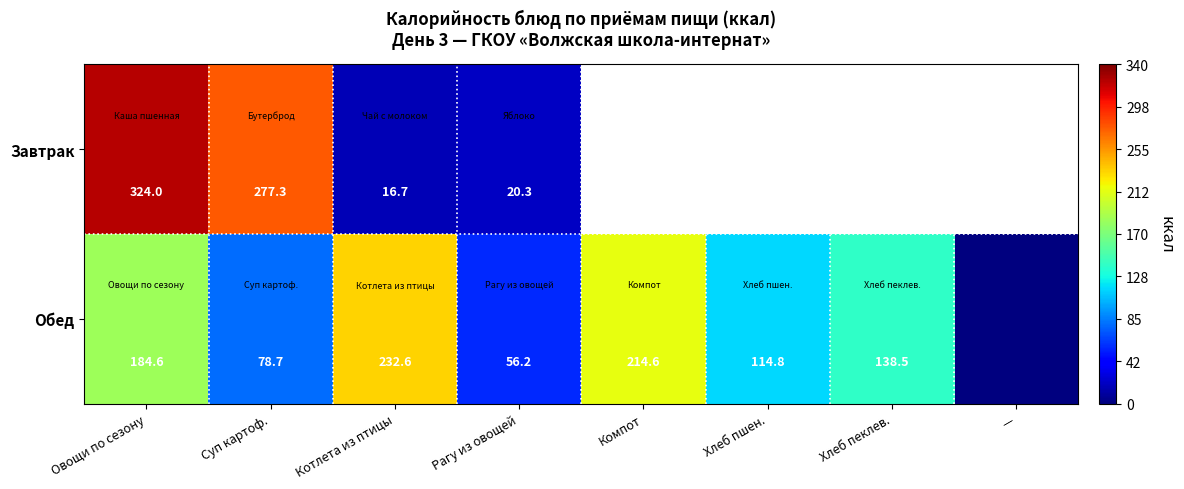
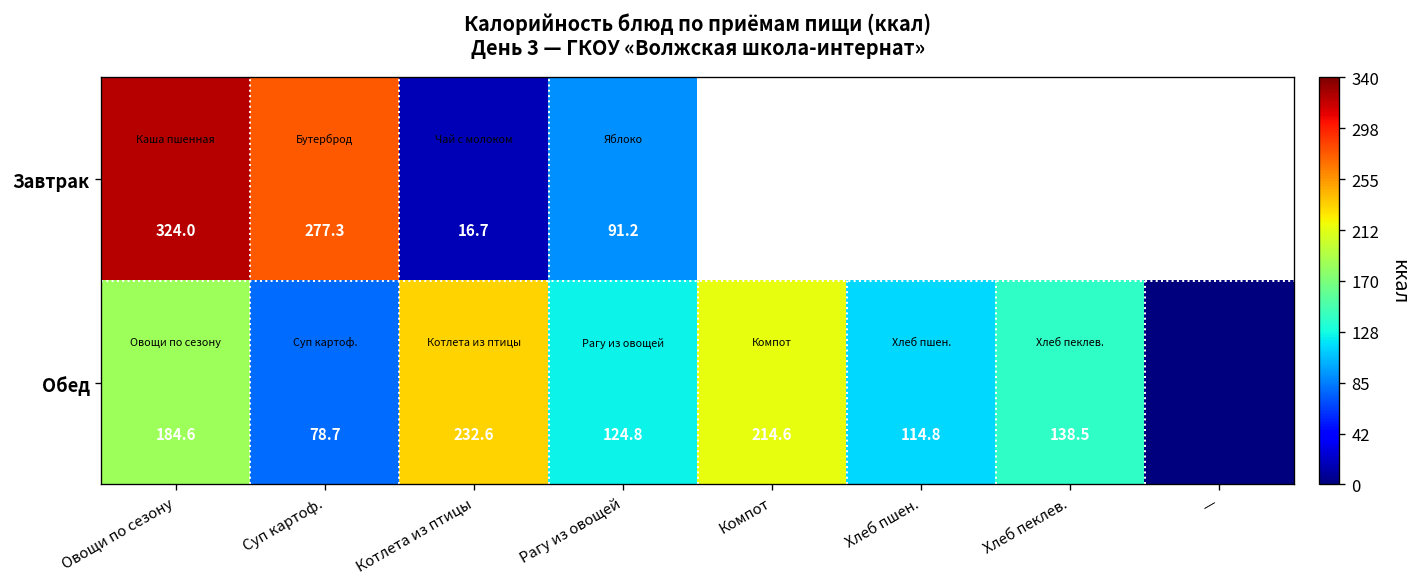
Завтрак, Рагу из овощей: 20.3 -> 91.2
Обед, Рагу из овощей: 56.2 -> 124.8
